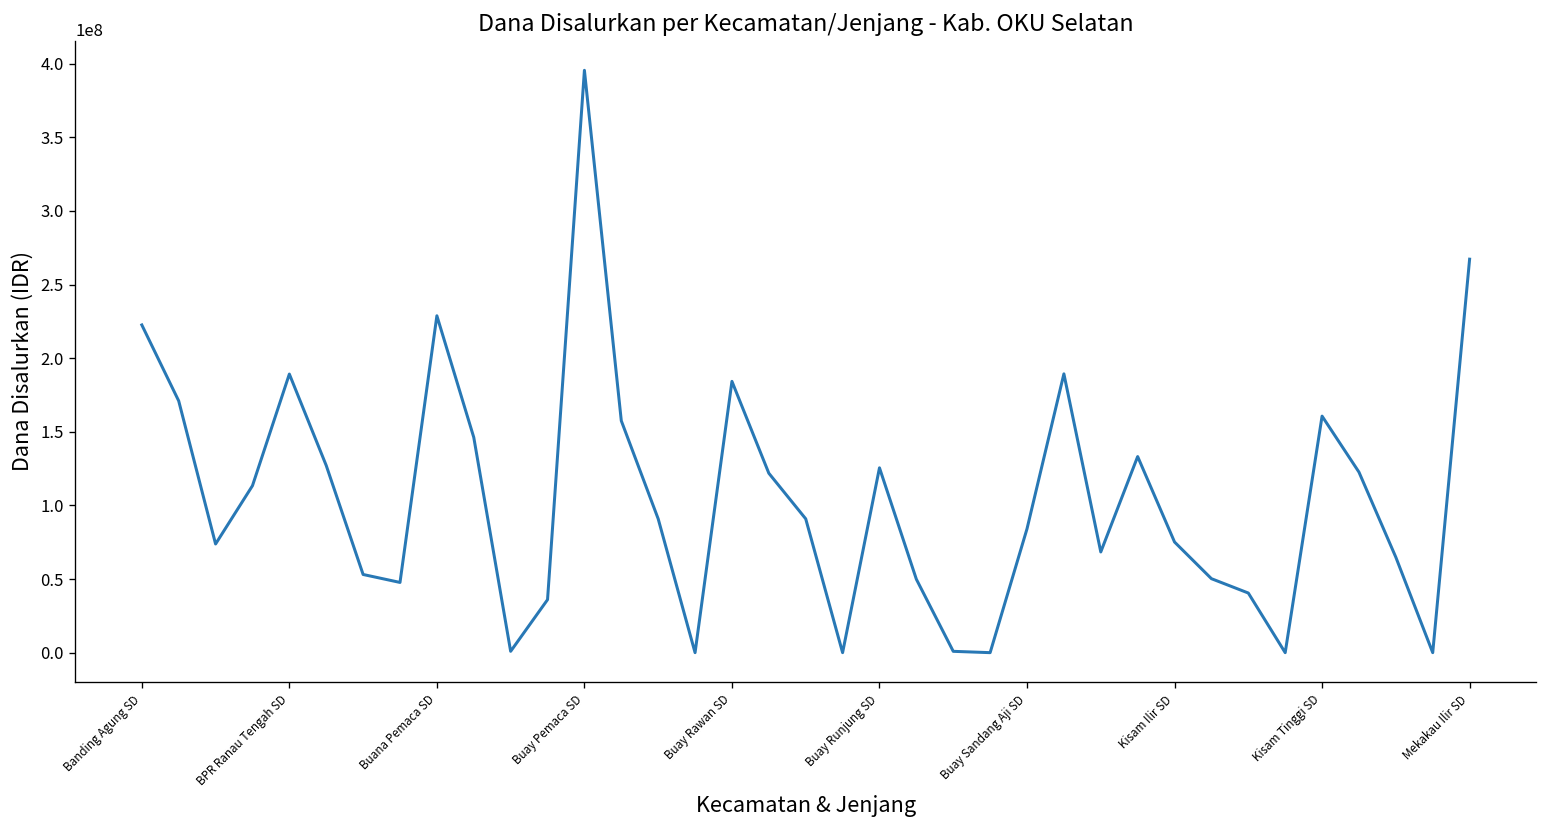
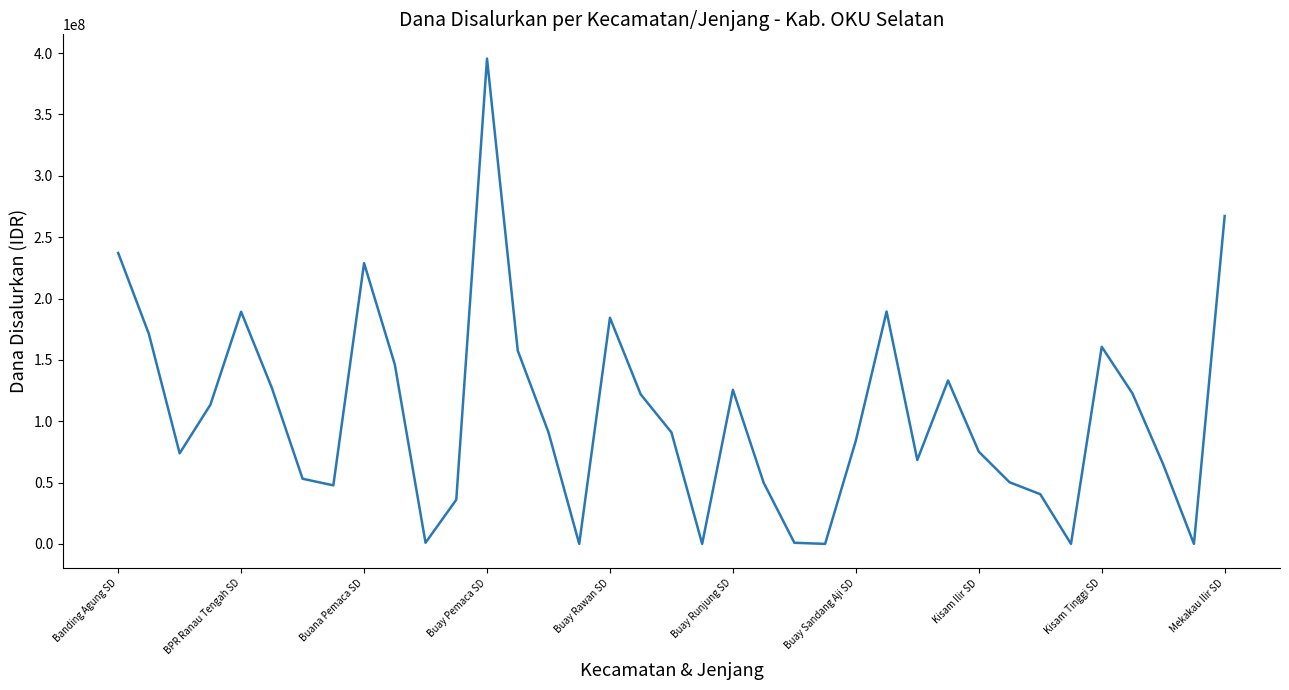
Banding Agung SD: 223000000 -> 237000000
